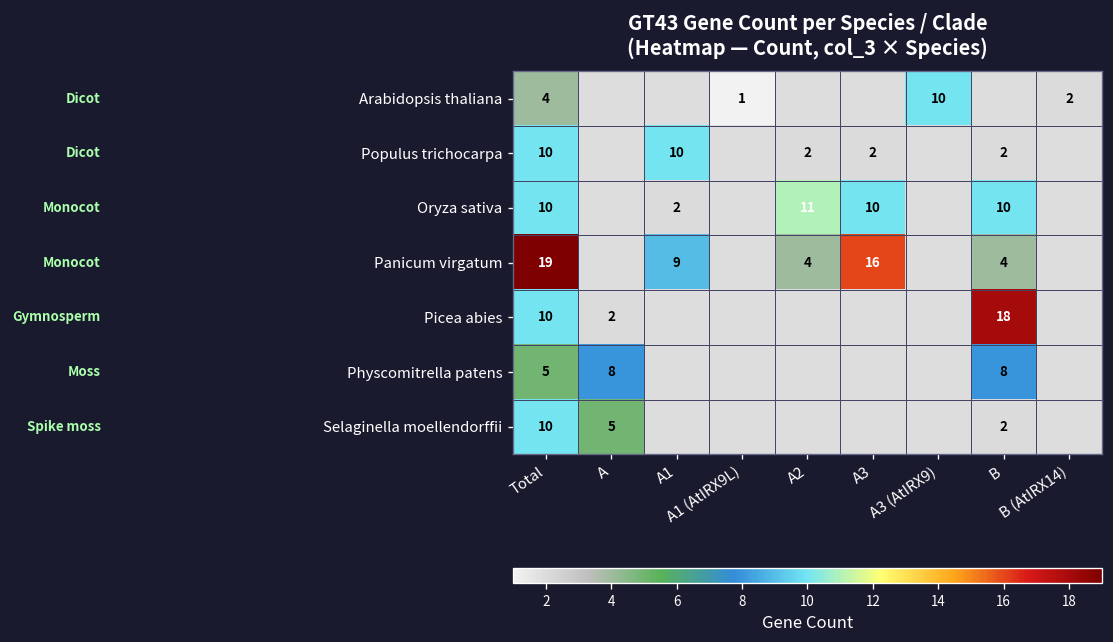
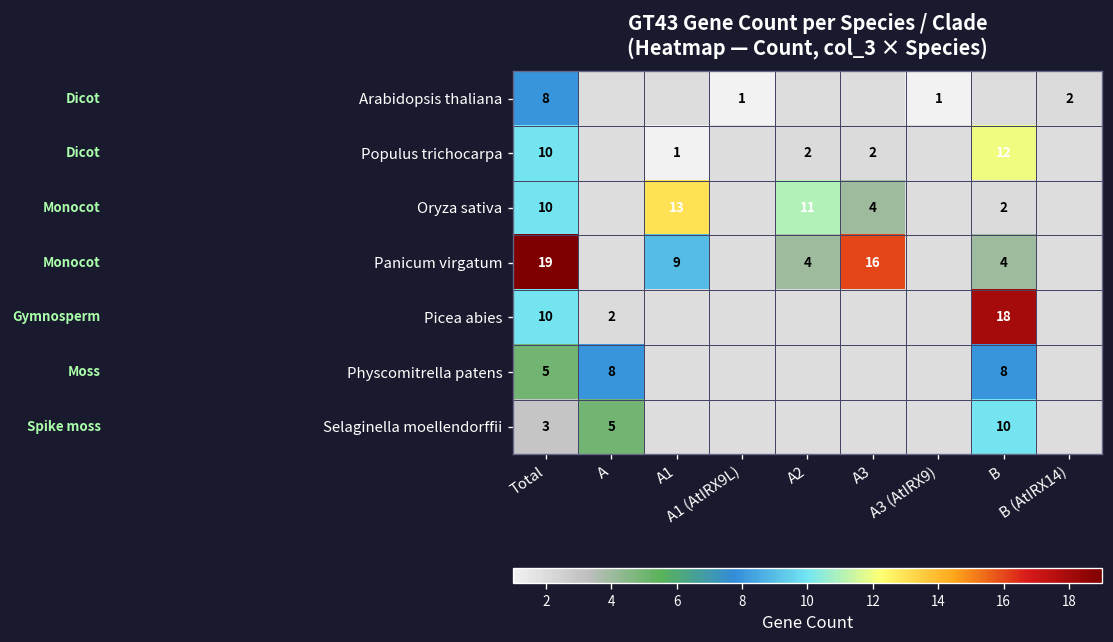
Arabidopsis thaliana, Total: 4 -> 8
Arabidopsis thaliana, A3 (AtIRX9): 10 -> 1
Populus trichocarpa, A1: 10 -> 1
Populus trichocarpa, B: 2 -> 12
Oryza sativa, A1: 2 -> 13
Oryza sativa, A3: 10 -> 4
Oryza sativa, B: 10 -> 2
Selaginella moellendorffii, Total: 10 -> 3
Selaginella moellendorffii, B: 2 -> 10
